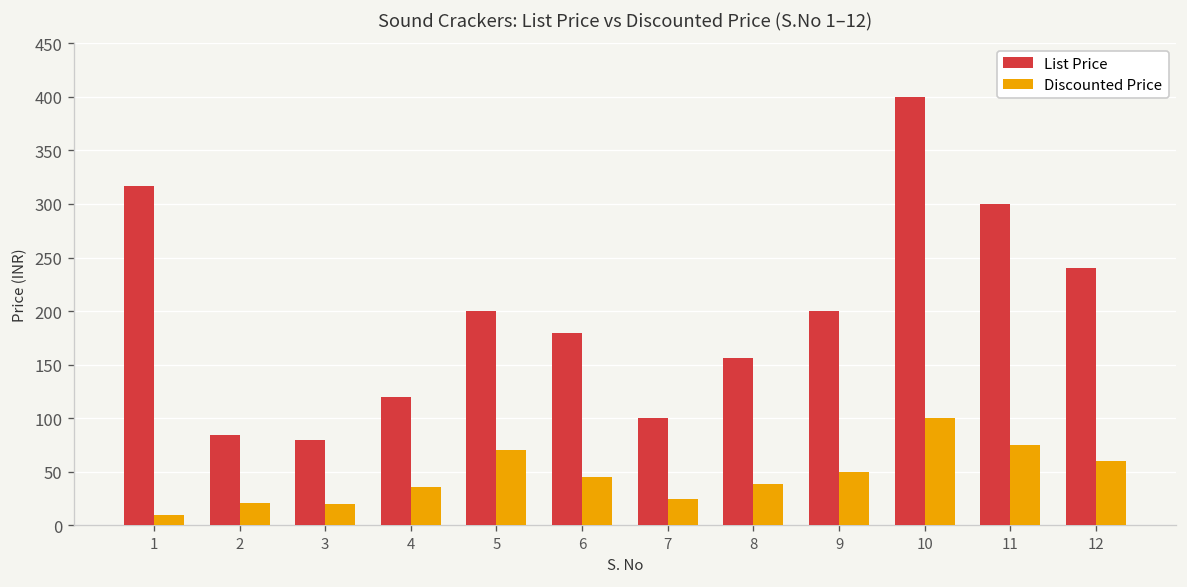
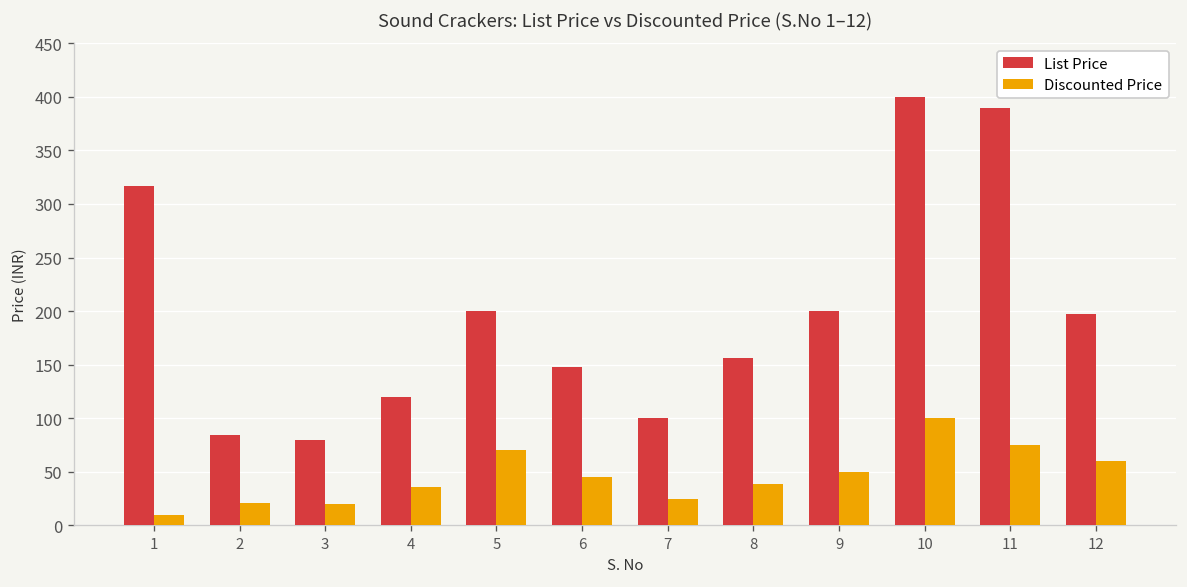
List Price, 6: 180 -> 150
List Price, 11: 300 -> 390
List Price, 12: 240 -> 200
